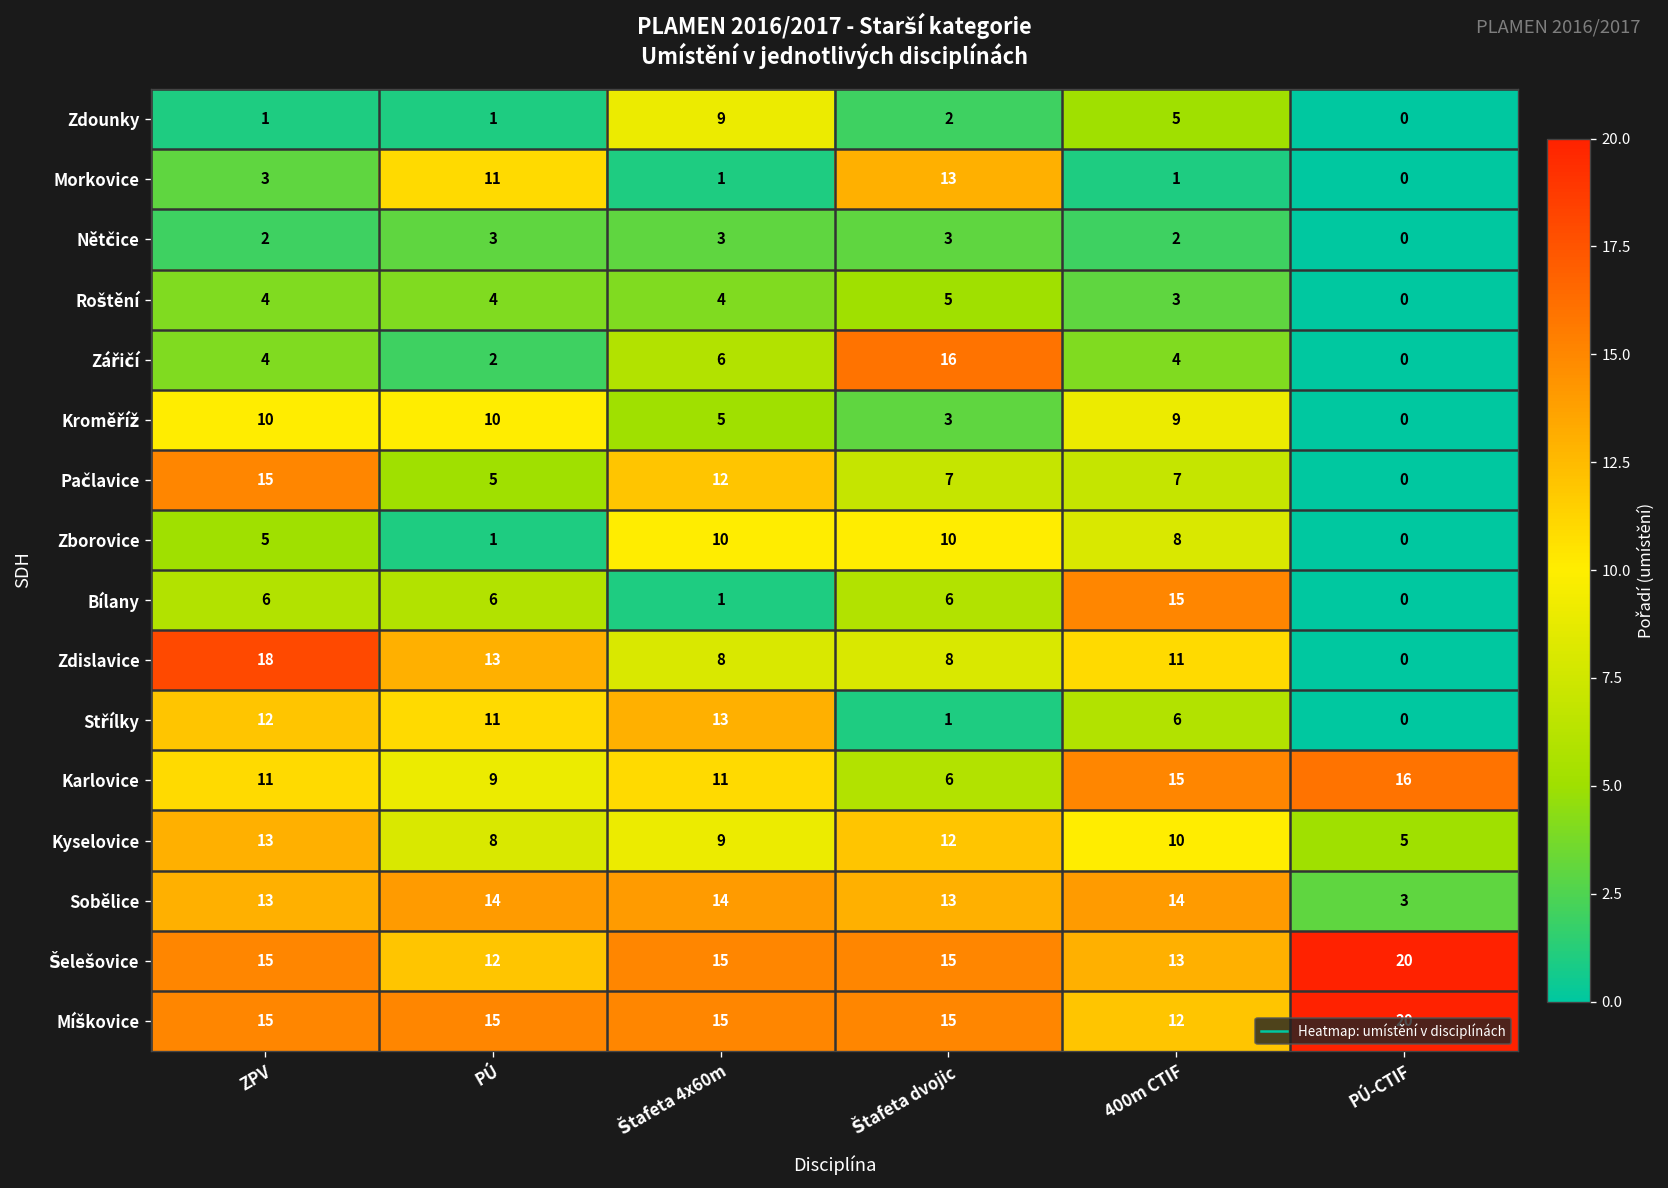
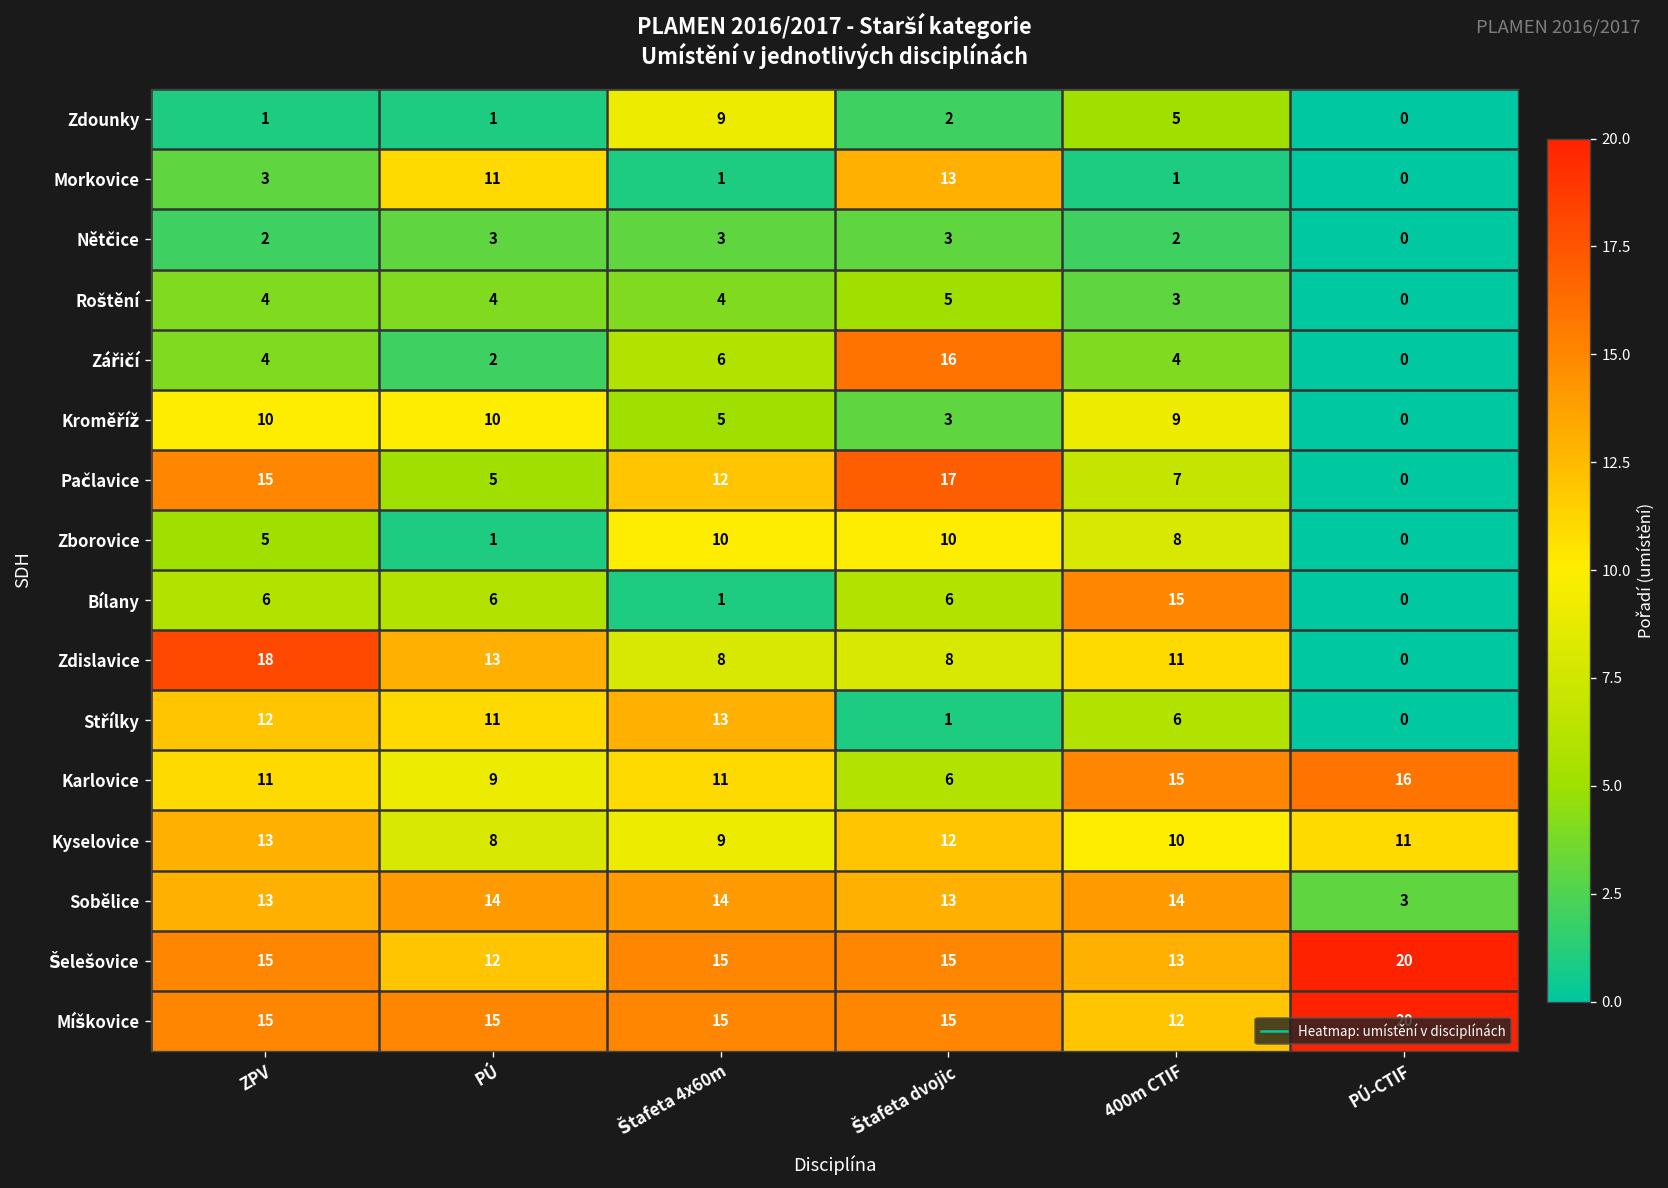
Pačlavice, Štafeta dvojic: 7 -> 17
Kyselovice, PÚ-CTIF: 5 -> 11
